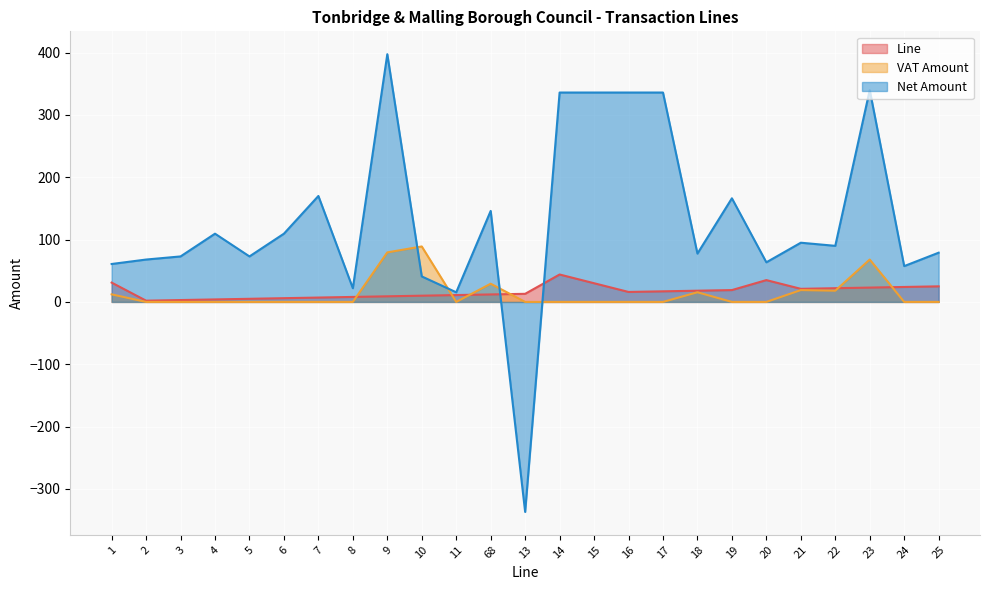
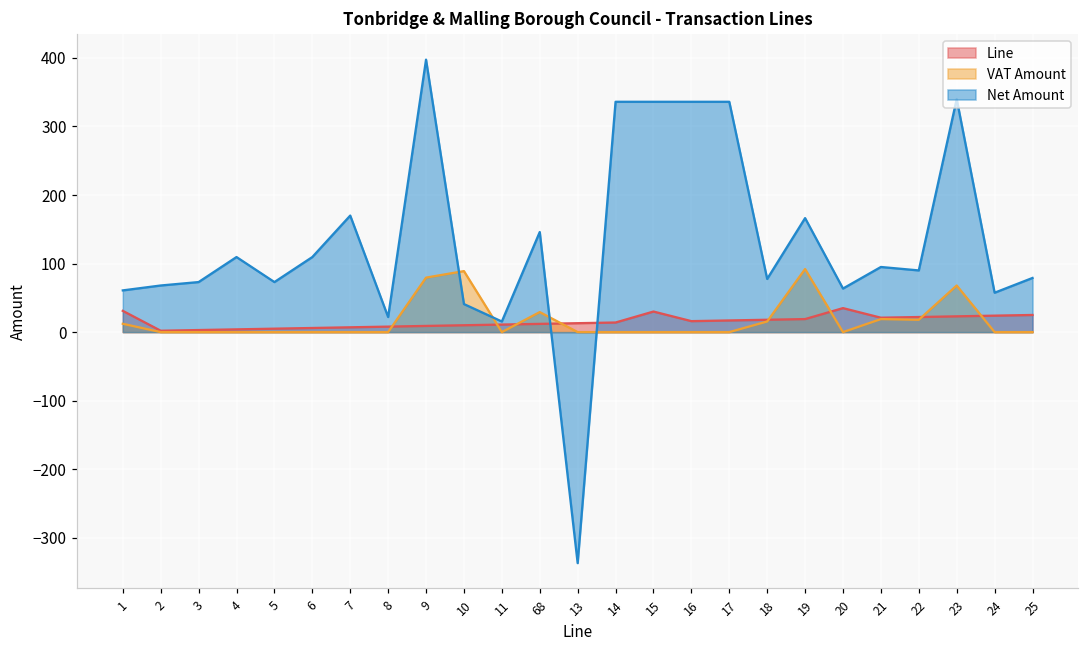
Line, 14: 40 -> 10
VAT Amount, 19: 0 -> 90
